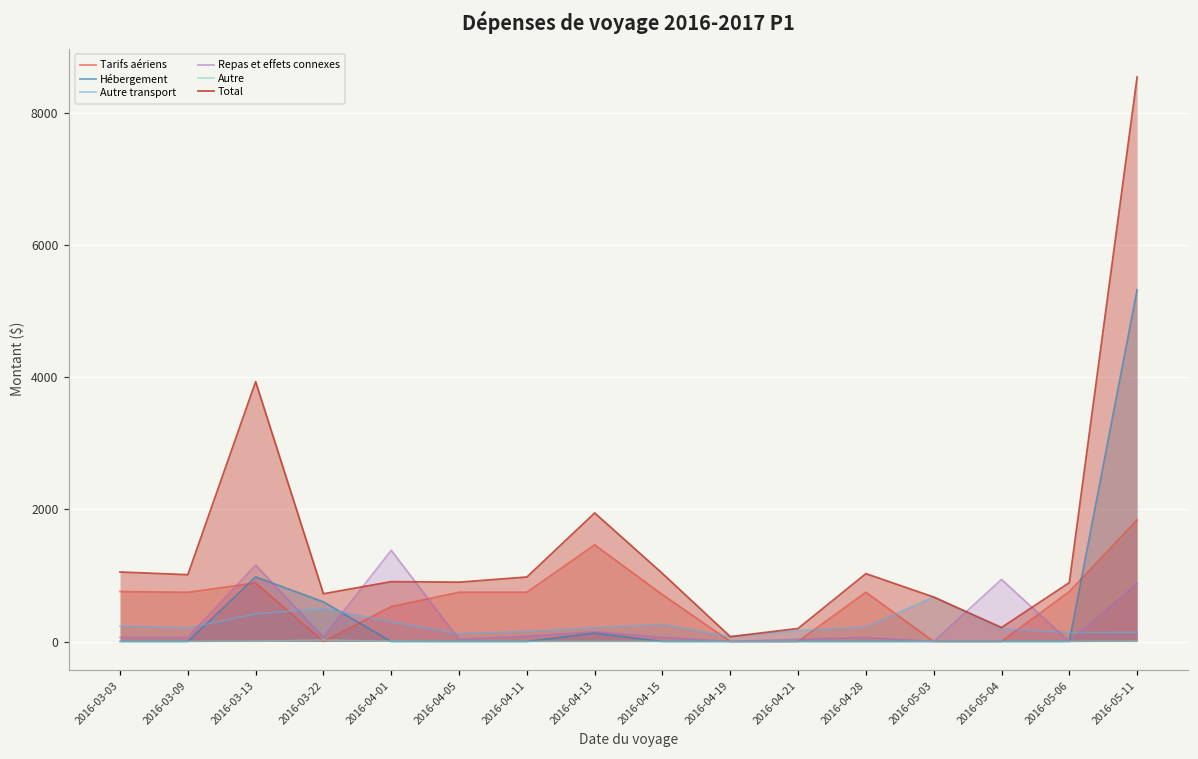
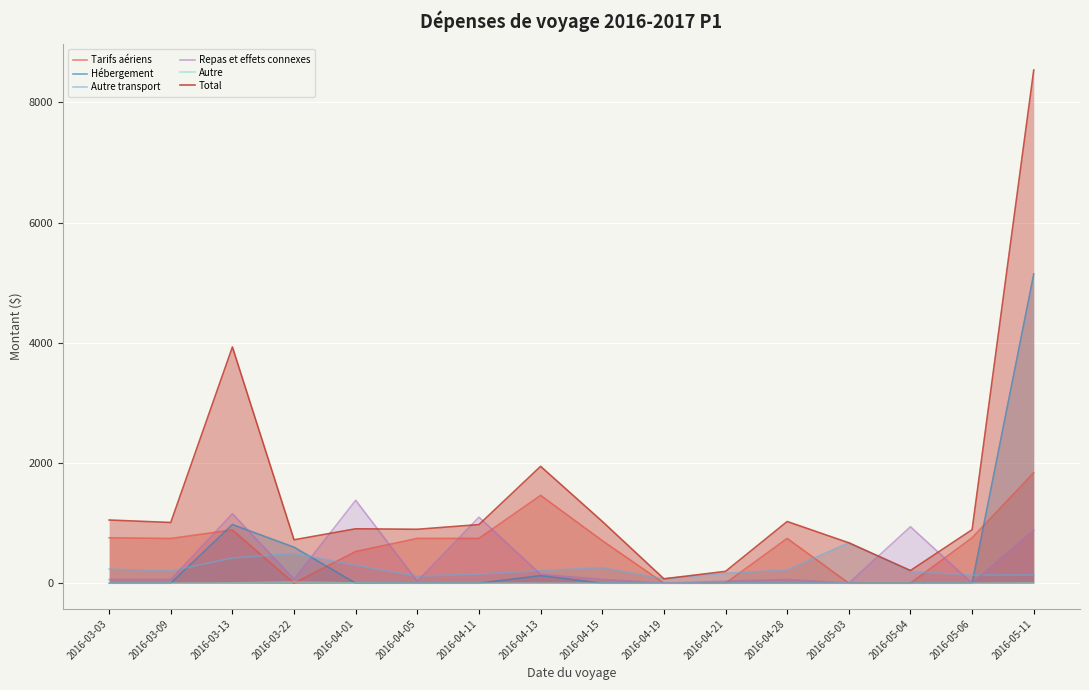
Repas et effets connexes, 2016-04-11: 100 -> 1100
Hébergement, 2016-05-11: 5300 -> 5100
